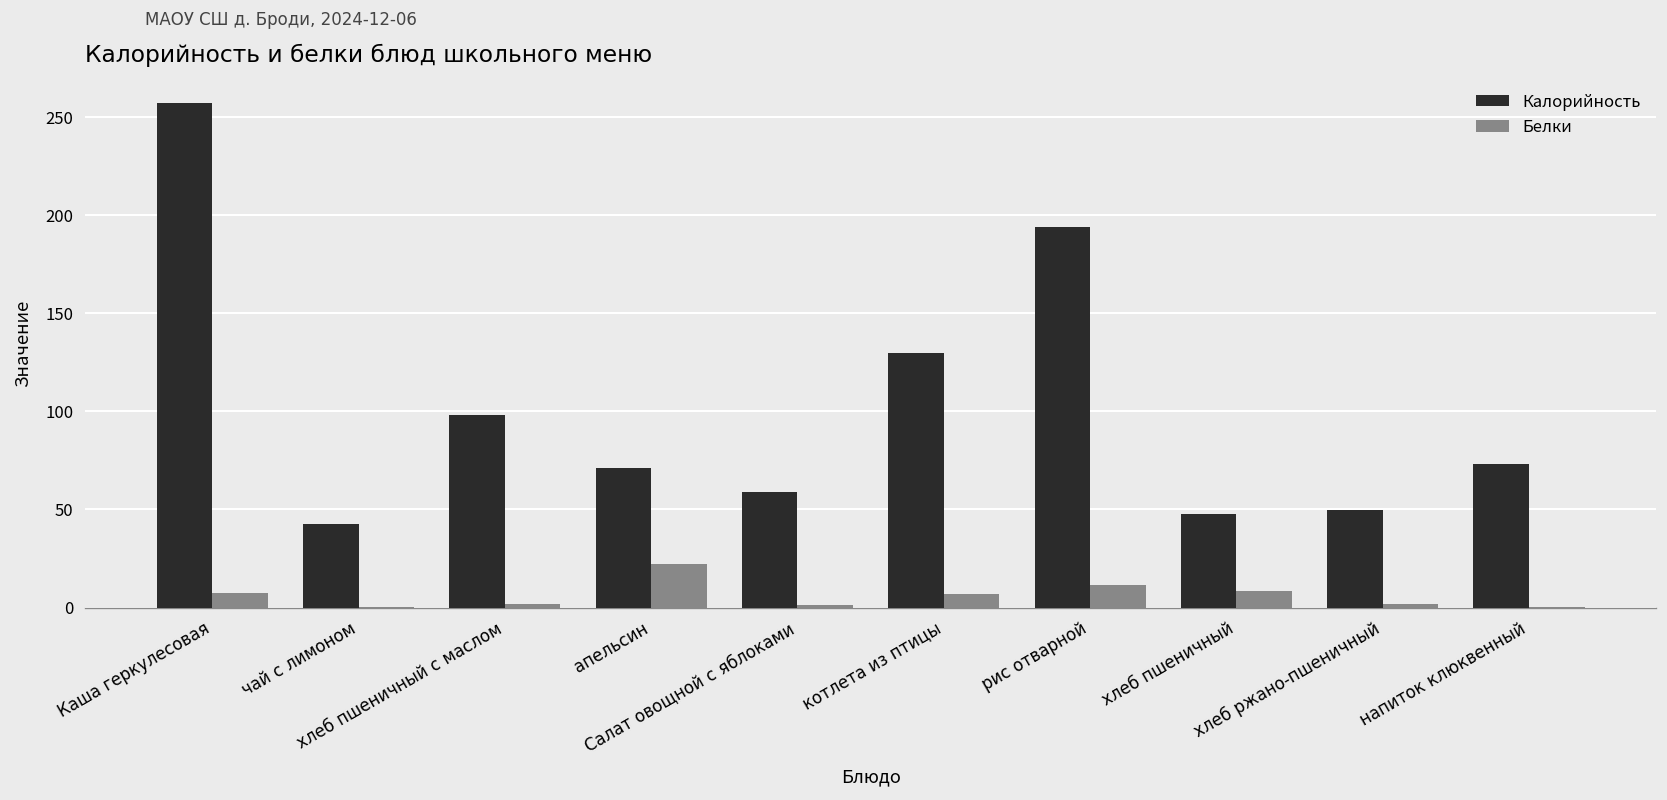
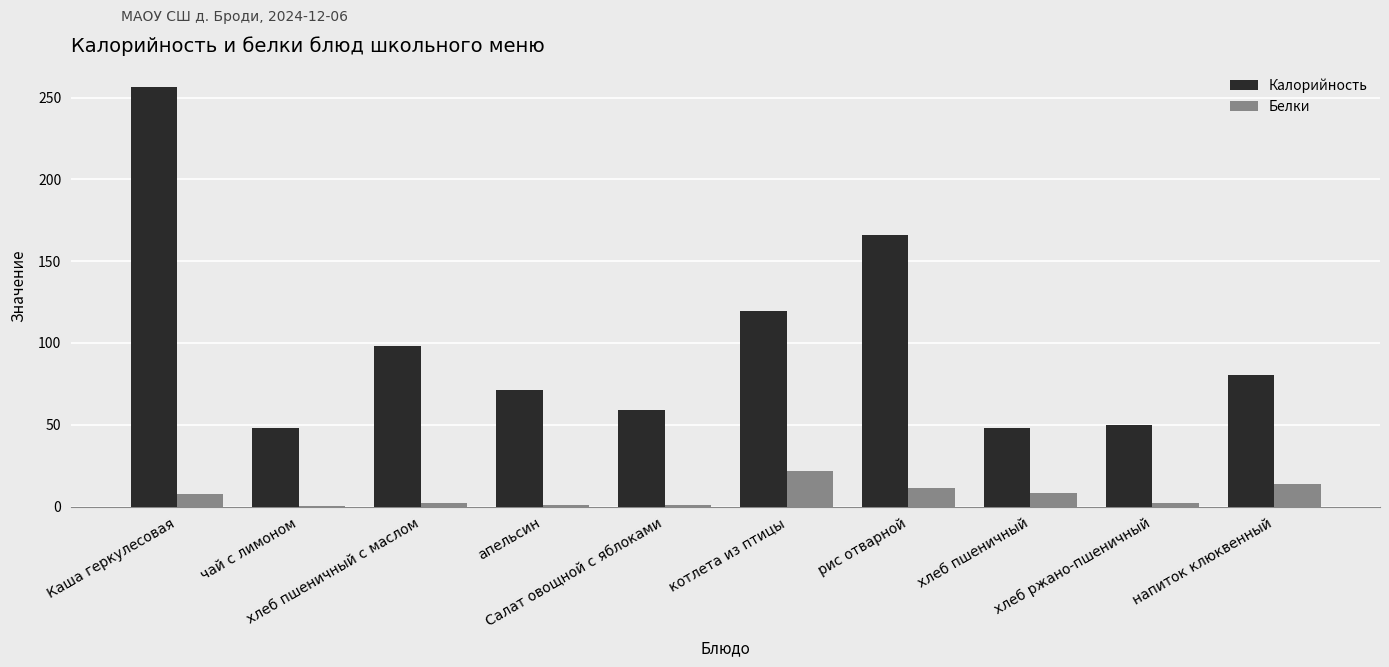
Калорийность, чай с лимоном: 42 -> 48
Белки, апельсин: 22 -> 1
Калорийность, котлета из птицы: 130 -> 119
Белки, котлета из птицы: 7 -> 22
Калорийность, рис отварной: 194 -> 166
Калорийность, напиток клюквенный: 73 -> 81
Белки, напиток клюквенный: 0 -> 14
